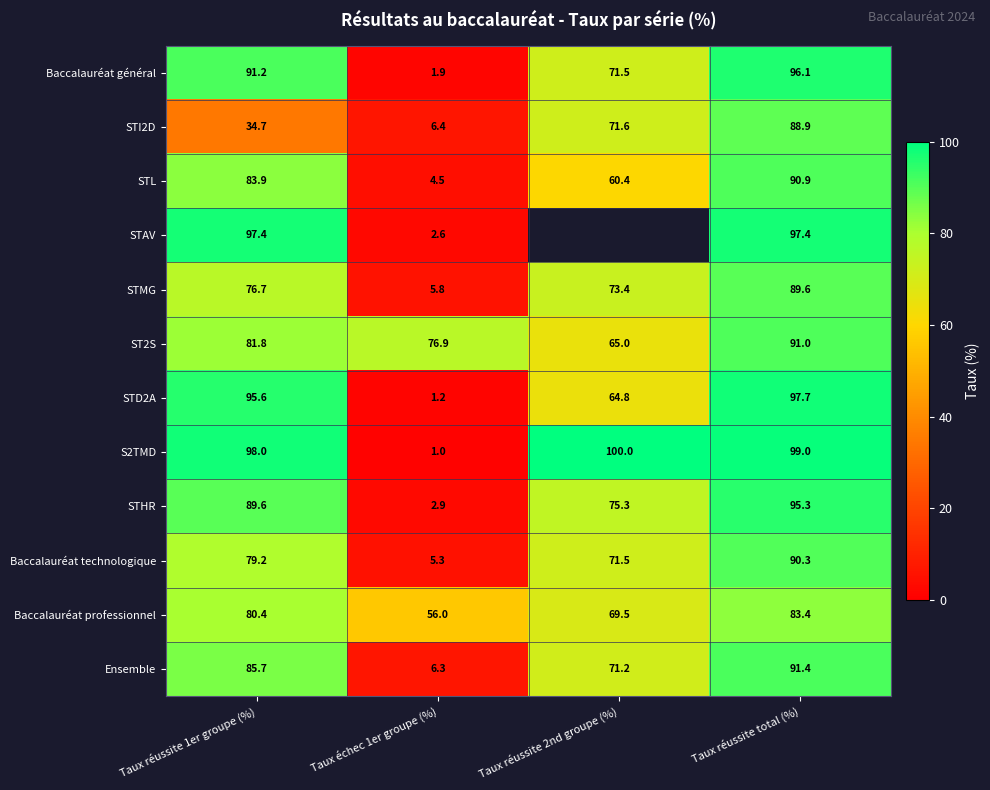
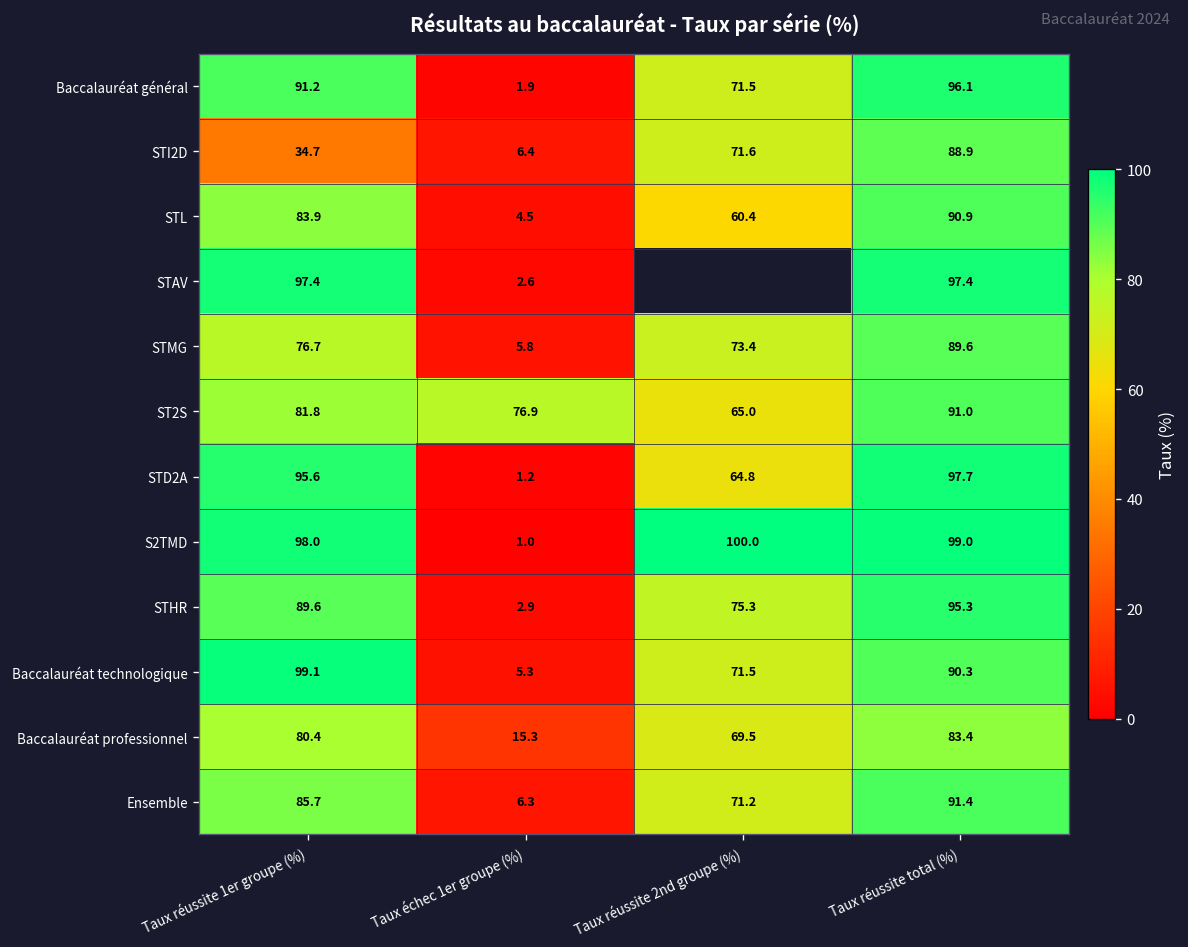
Baccalauréat technologique, Taux réussite 1er groupe (%): 79.2 -> 99.1
Baccalauréat professionnel, Taux échec 1er groupe (%): 56.0 -> 15.3
